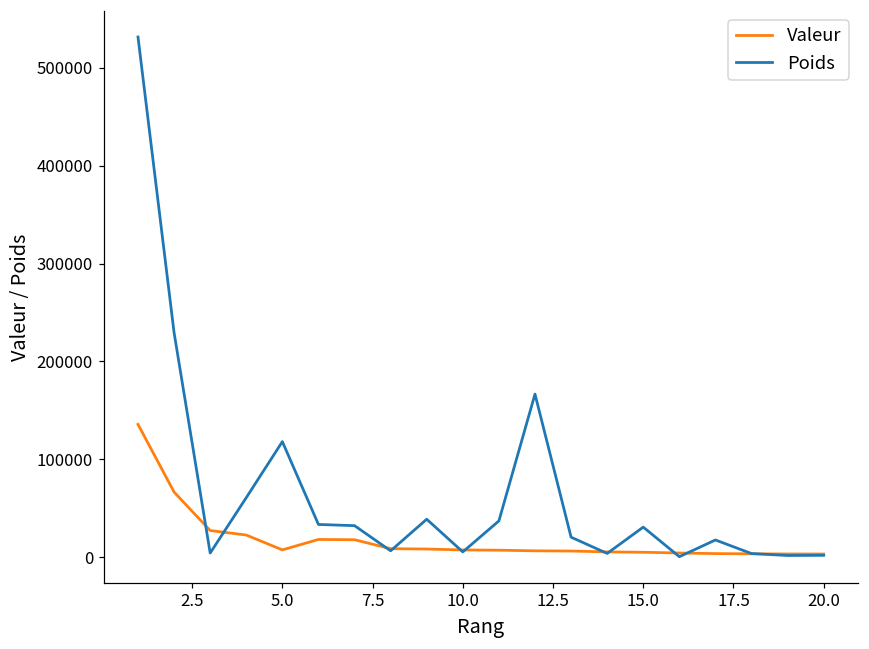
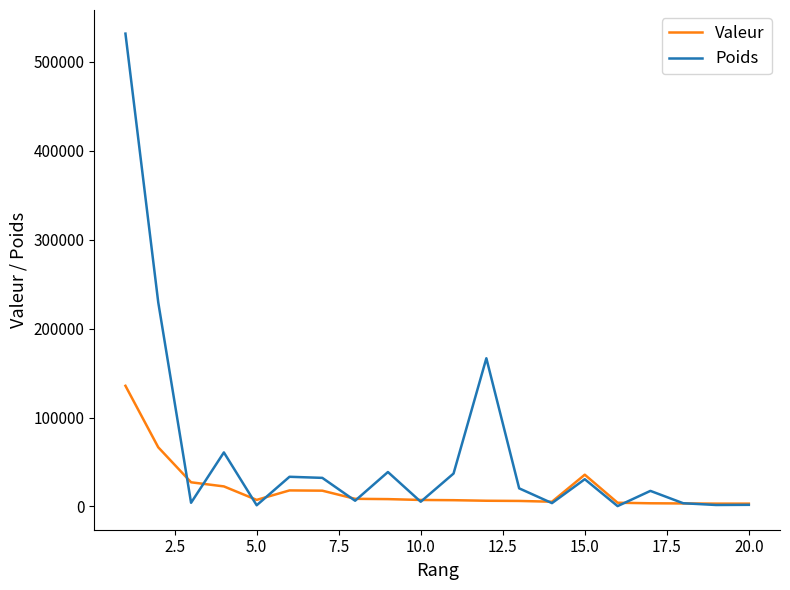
Poids, 5.0: 120000 -> 0
Valeur, 15.0: 0 -> 40000
